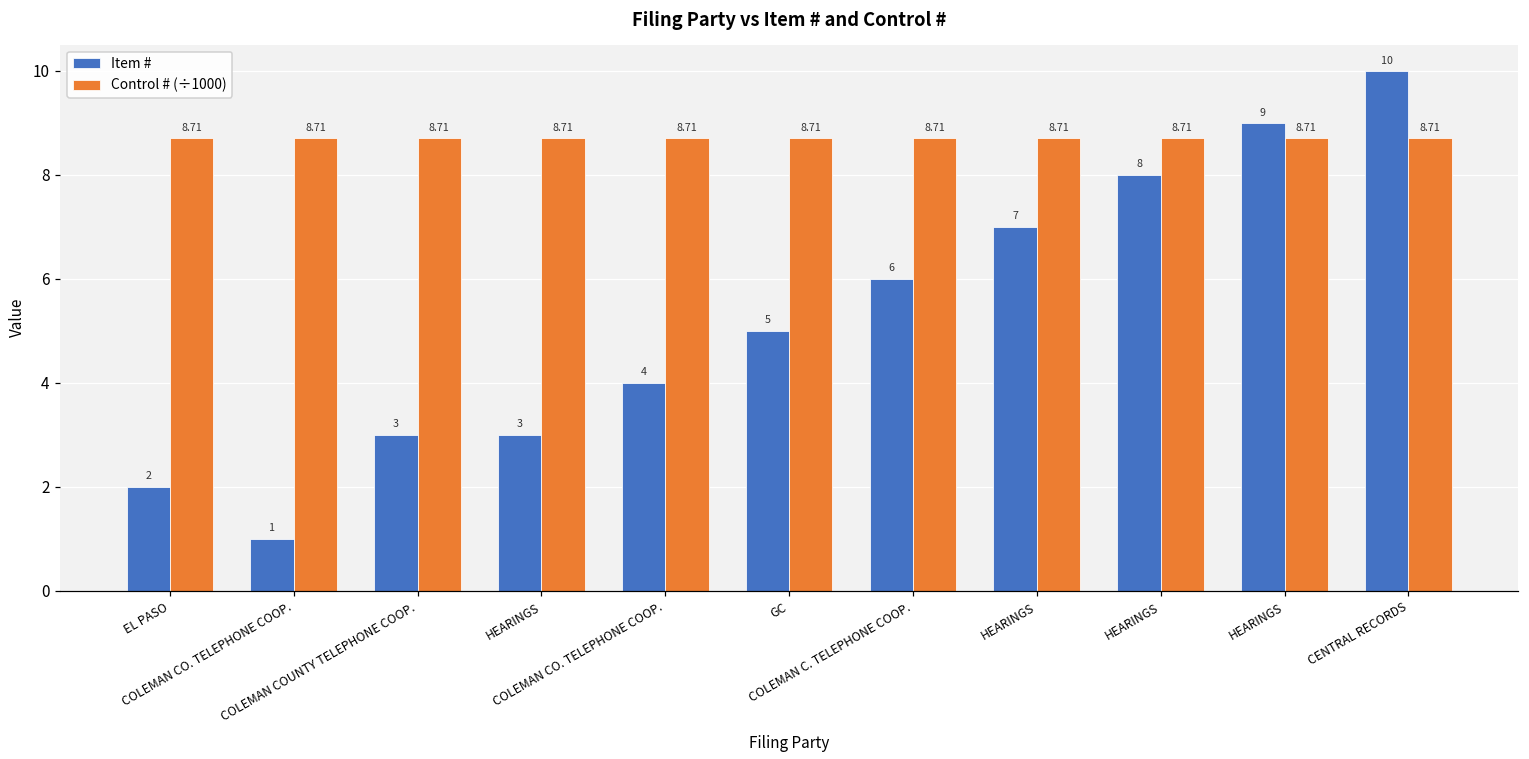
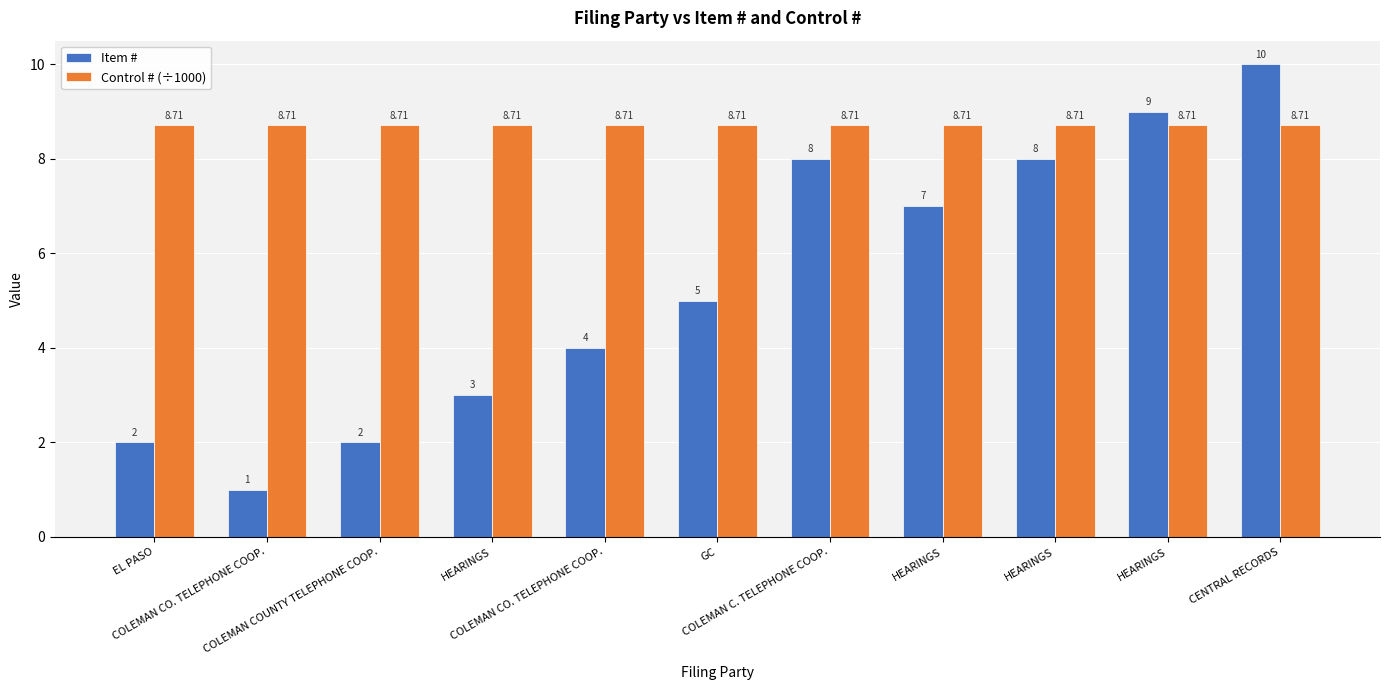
Item #, COLEMAN COUNTY TELEPHONE COOP.: 3 -> 2
Item #, COLEMAN C. TELEPHONE COOP.: 6 -> 8
